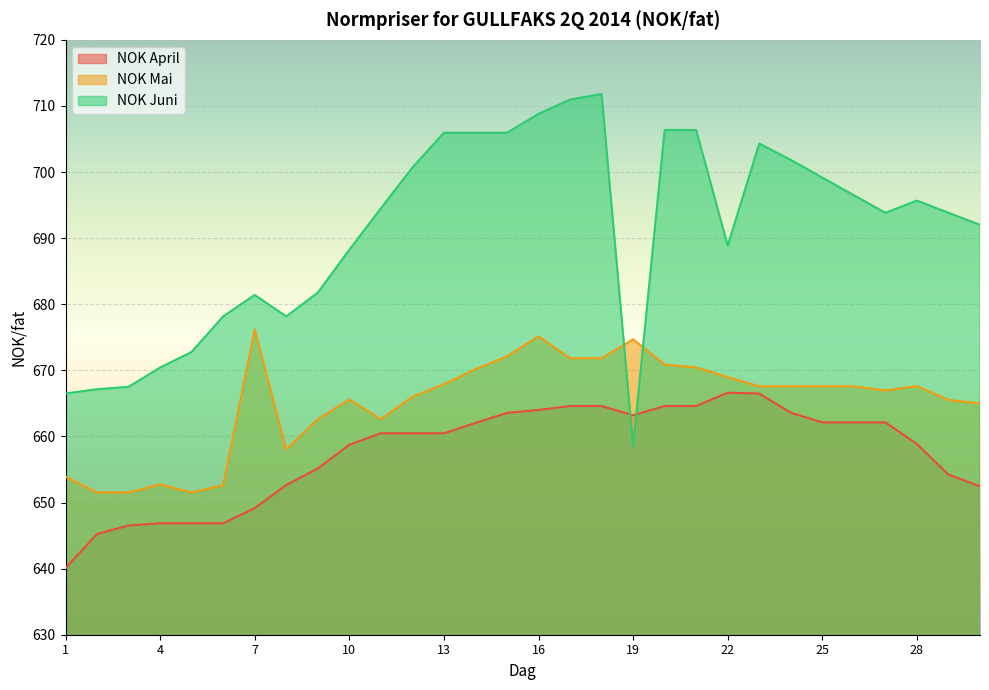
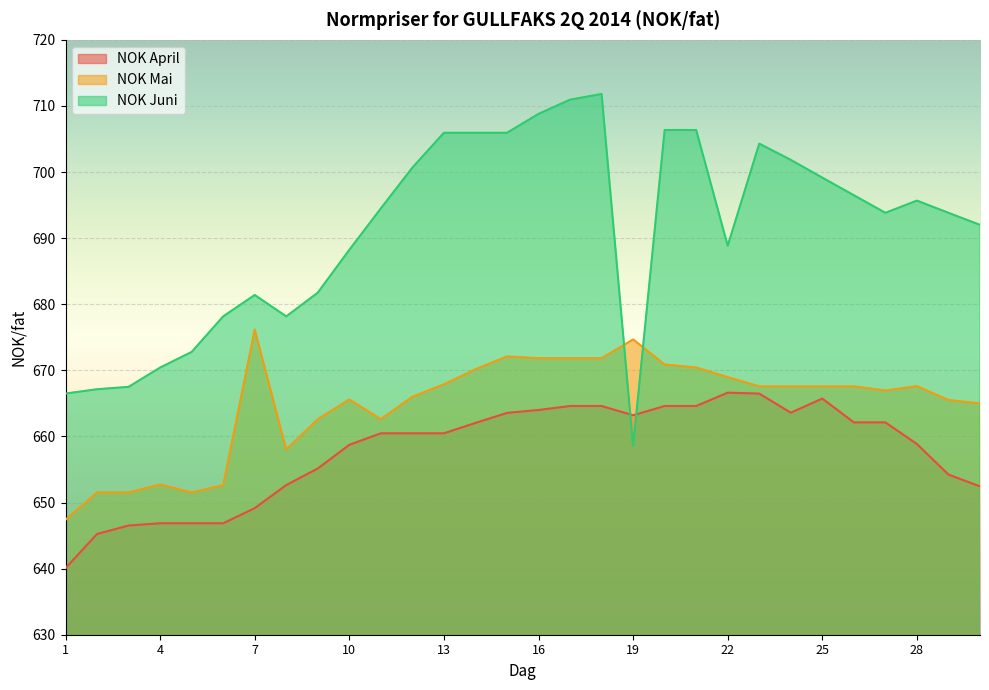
NOK Mai, 1: 654 -> 647
NOK Mai, 16: 675 -> 672
NOK April, 25: 662 -> 666
